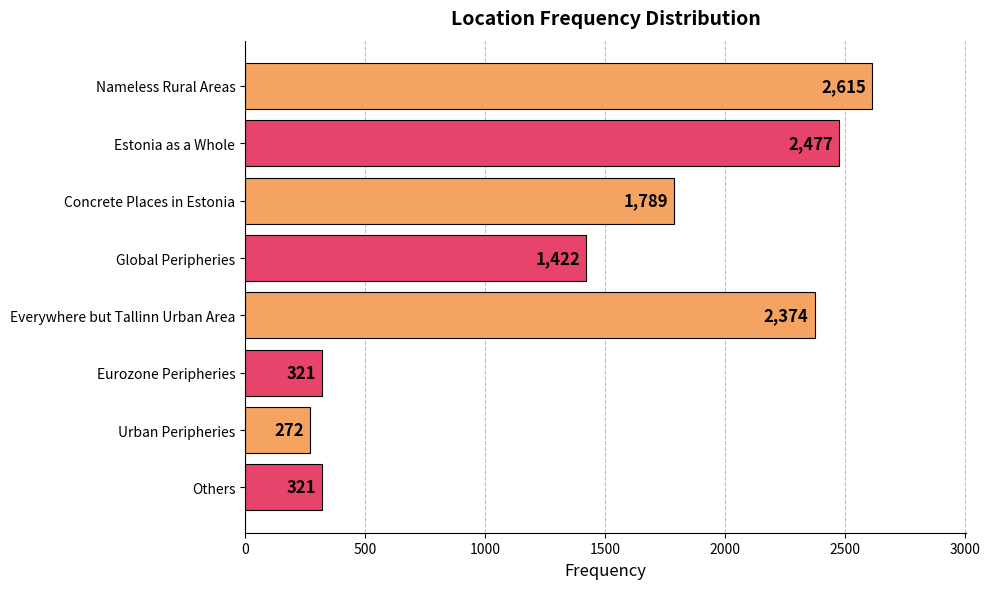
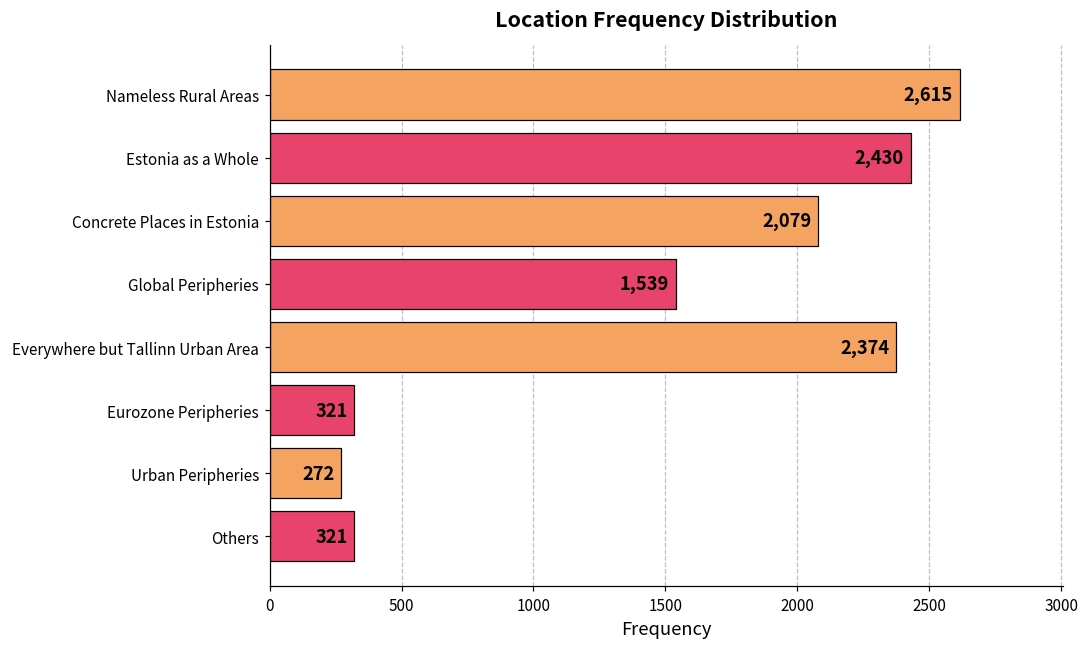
Estonia as a Whole: 2,477 -> 2,430
Concrete Places in Estonia: 1,789 -> 2,079
Global Peripheries: 1,422 -> 1,539
